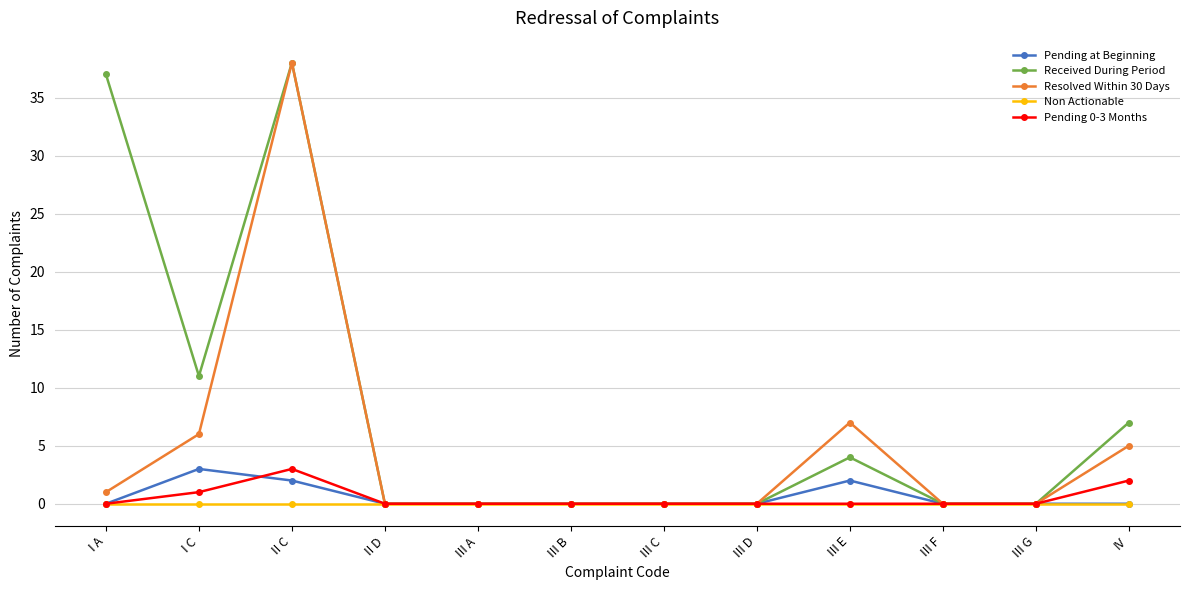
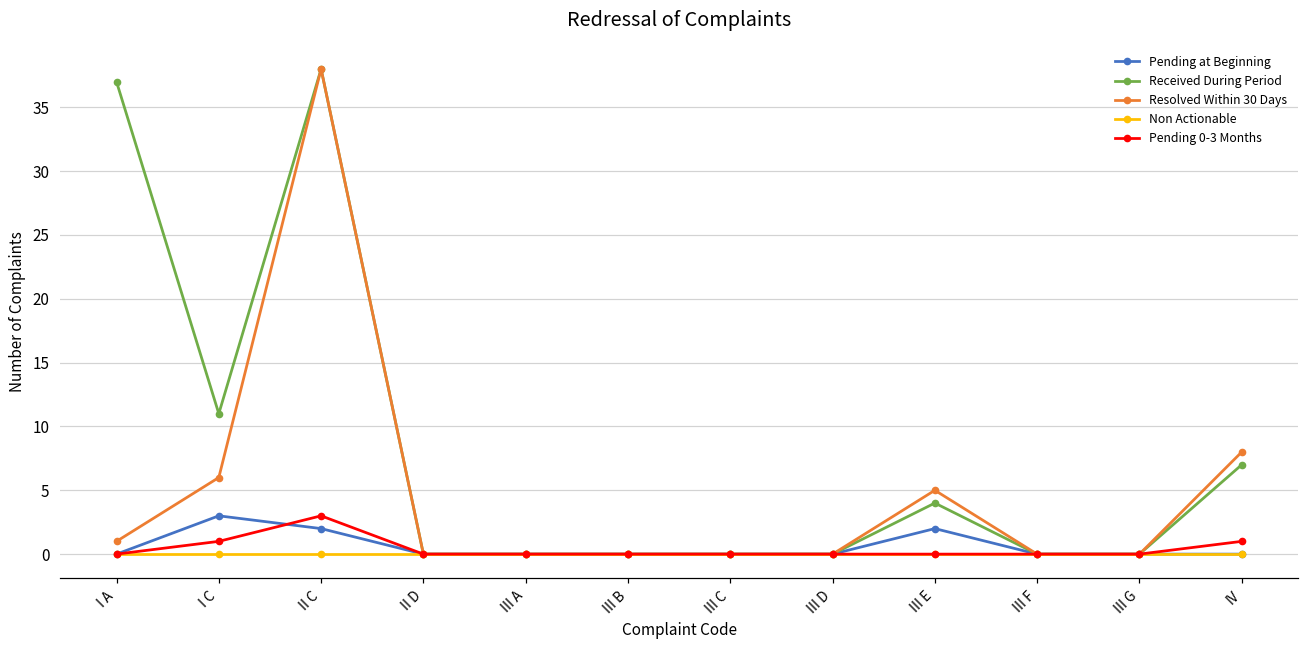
Resolved Within 30 Days, III E: 7 -> 5
Resolved Within 30 Days, IV: 5 -> 8
Pending 0-3 Months, IV: 2 -> 1
